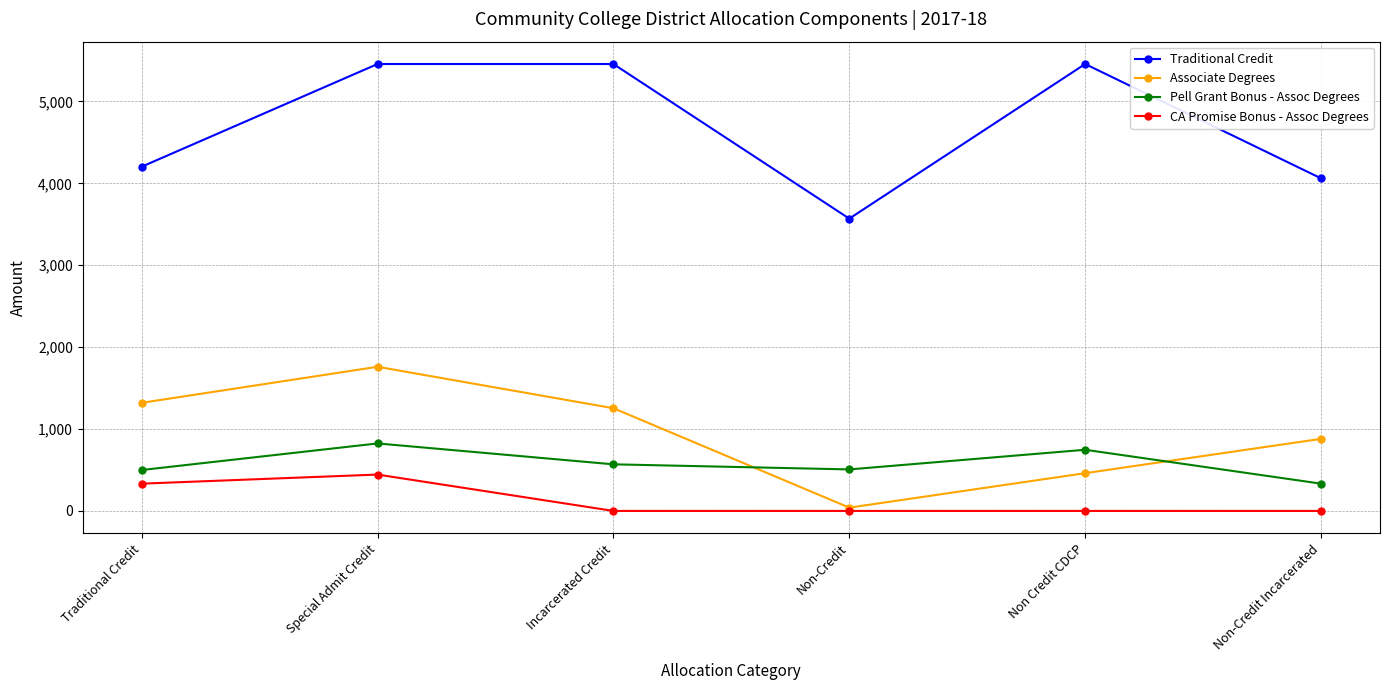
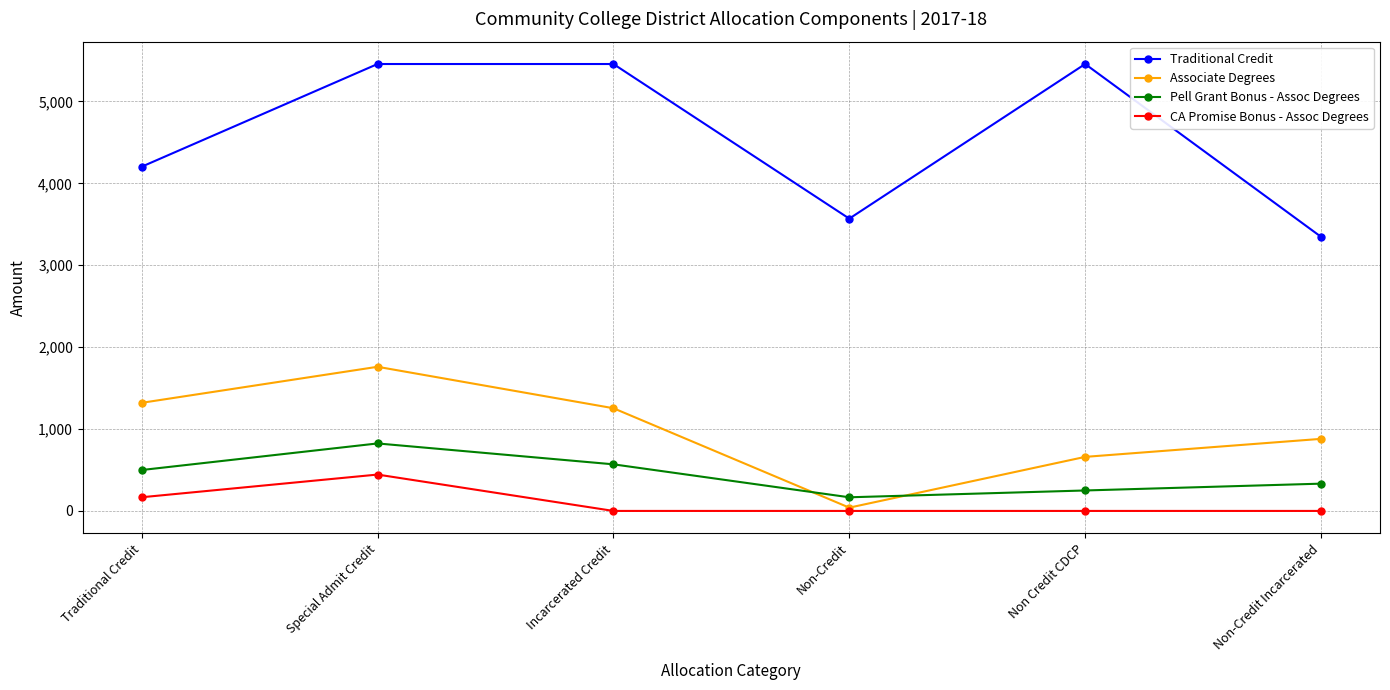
CA Promise Bonus - Assoc Degrees, Traditional Credit: 300 -> 200
Pell Grant Bonus - Assoc Degrees, Non-Credit: 500 -> 200
Associate Degrees, Non Credit CDCP: 500 -> 700
Pell Grant Bonus - Assoc Degrees, Non Credit CDCP: 700 -> 200
Traditional Credit, Non-Credit Incarcerated: 4,100 -> 3,300
